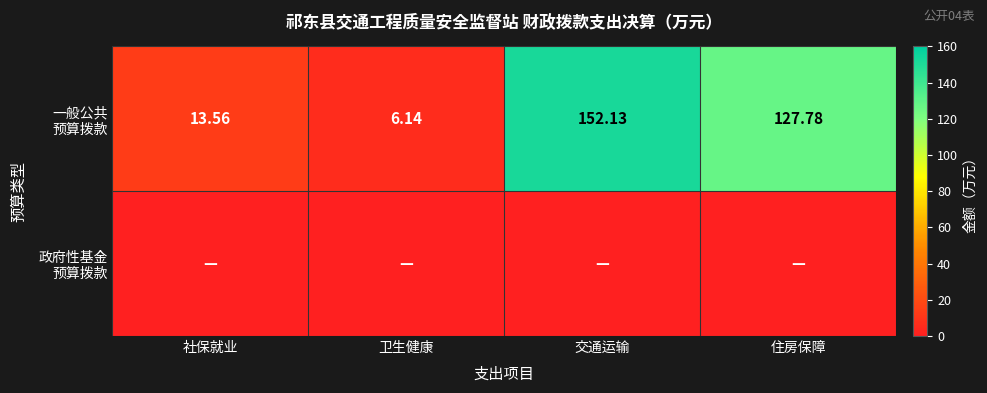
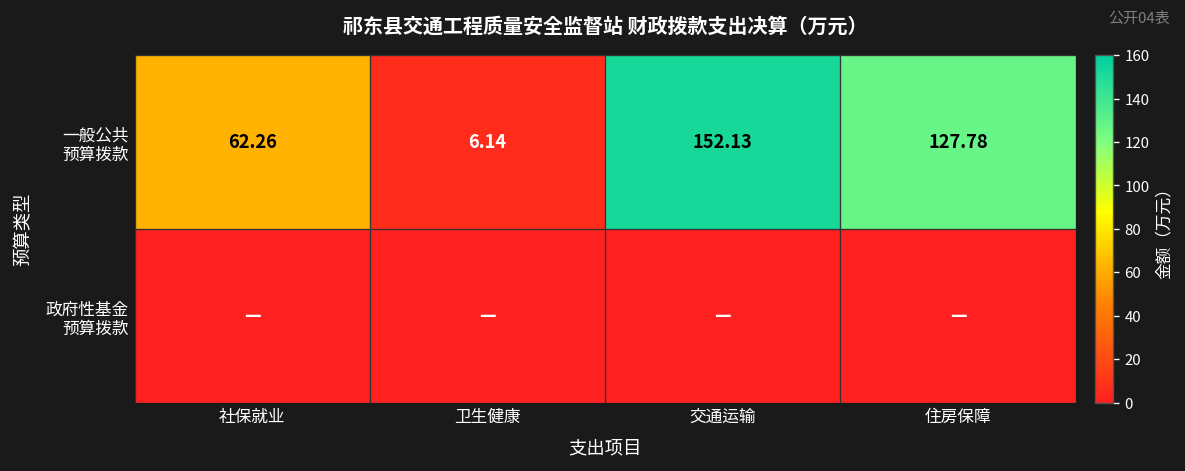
一般公共 预算拨款, 社保就业: 13.56 -> 62.26
